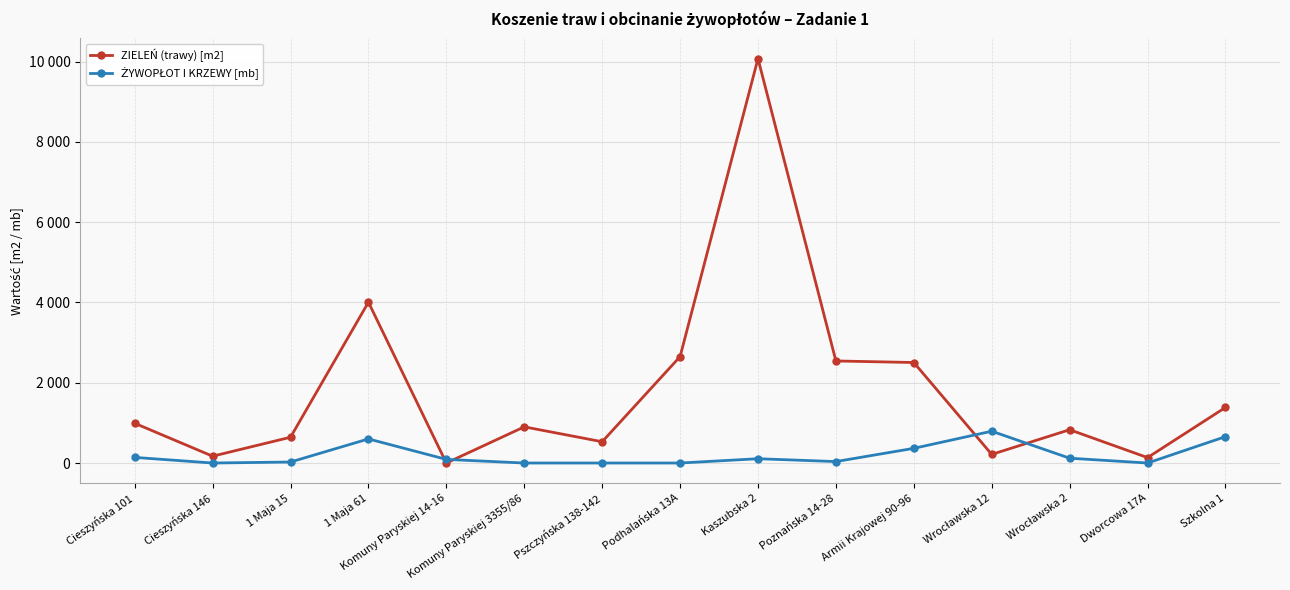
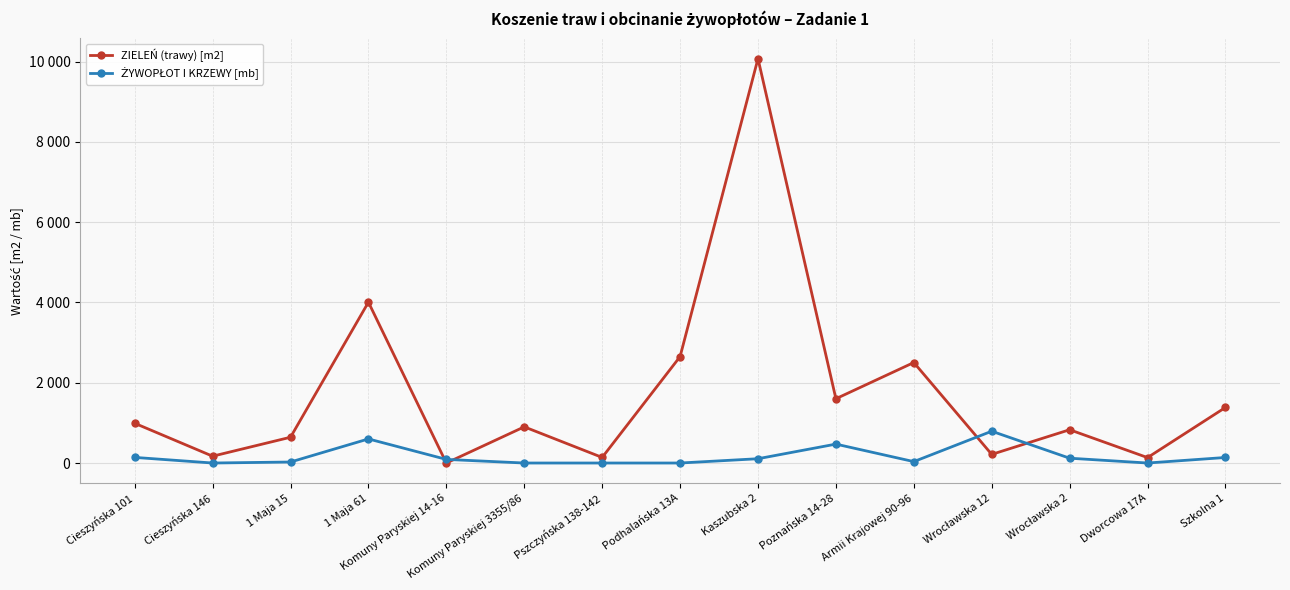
ZIELEŃ (trawy) [m2], Pszczyńska 138-142: 500 -> 100
ZIELEŃ (trawy) [m2], Poznańska 14-28: 2500 -> 1600
ŻYWOPŁOT I KRZEWY [mb], Poznańska 14-28: 0 -> 500
ŻYWOPŁOT I KRZEWY [mb], Armii Krajowej 90-96: 400 -> 0
ŻYWOPŁOT I KRZEWY [mb], Szkolna 1: 700 -> 100
